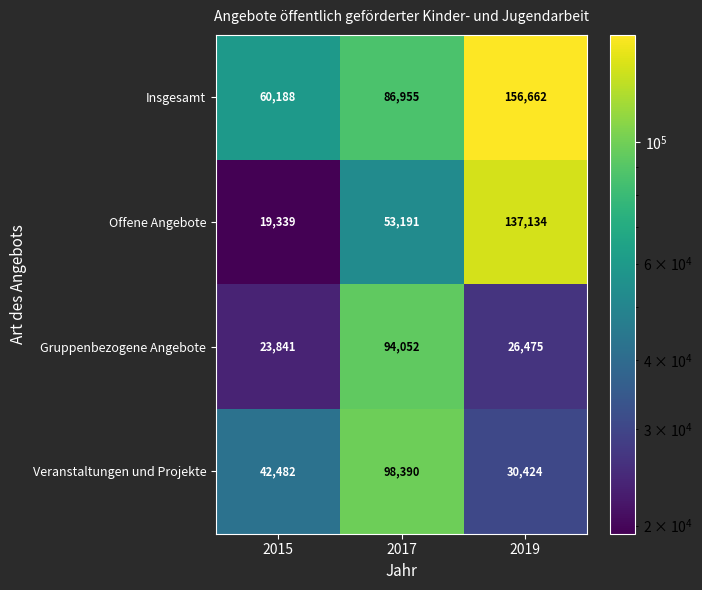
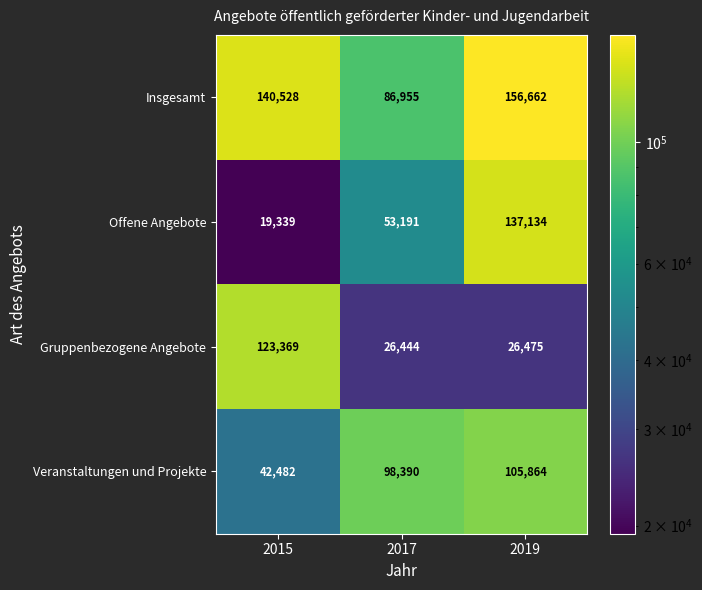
Insgesamt, 2015: 60,188 -> 140,528
Gruppenbezogene Angebote, 2015: 23,841 -> 123,369
Gruppenbezogene Angebote, 2017: 94,052 -> 26,444
Veranstaltungen und Projekte, 2019: 30,424 -> 105,864
